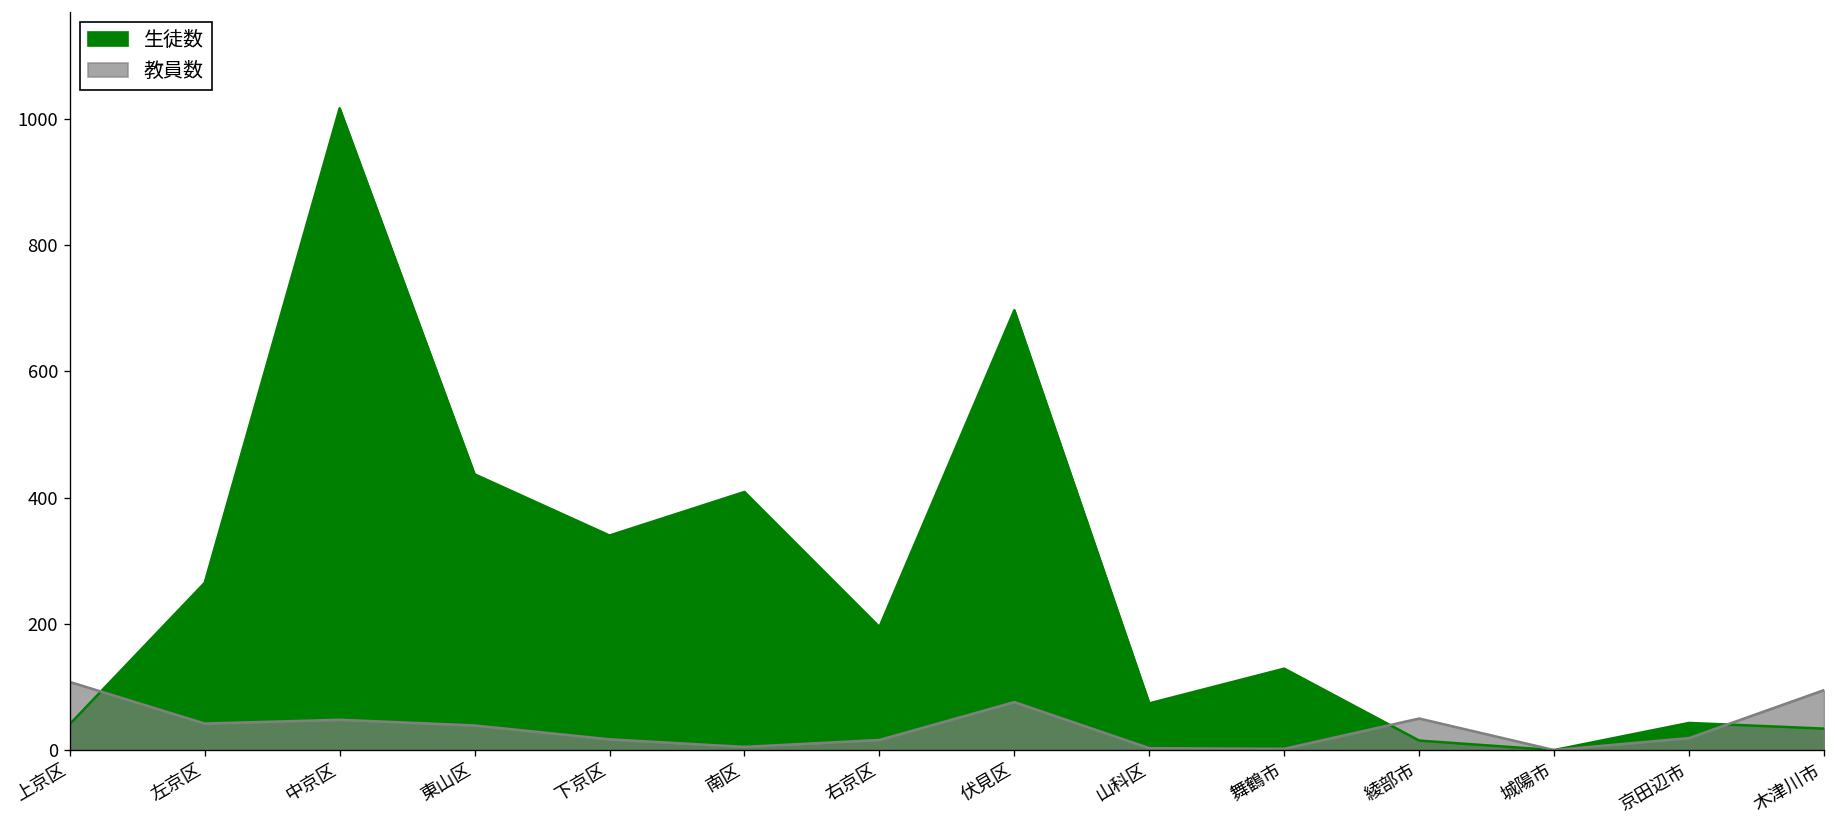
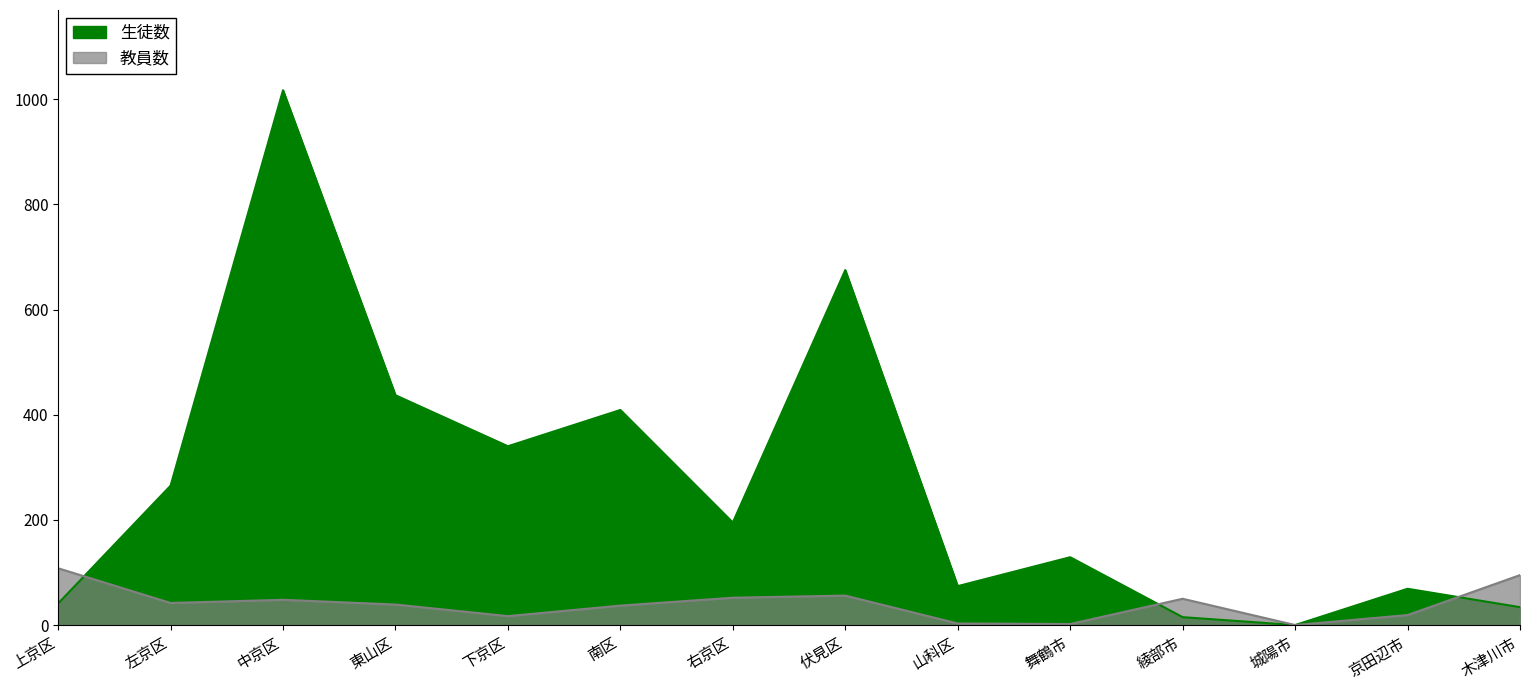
教員数, 南区: 10 -> 40
教員数, 右京区: 20 -> 50
生徒数, 伏見区: 700 -> 680
教員数, 伏見区: 80 -> 60
生徒数, 京田辺市: 40 -> 70
